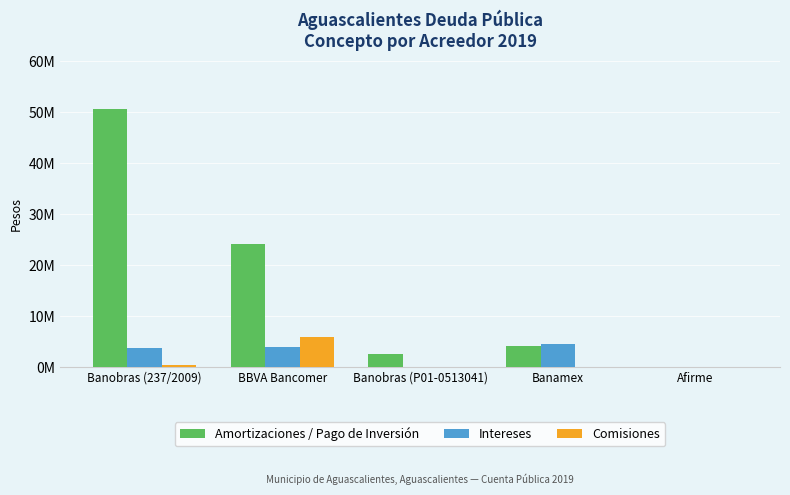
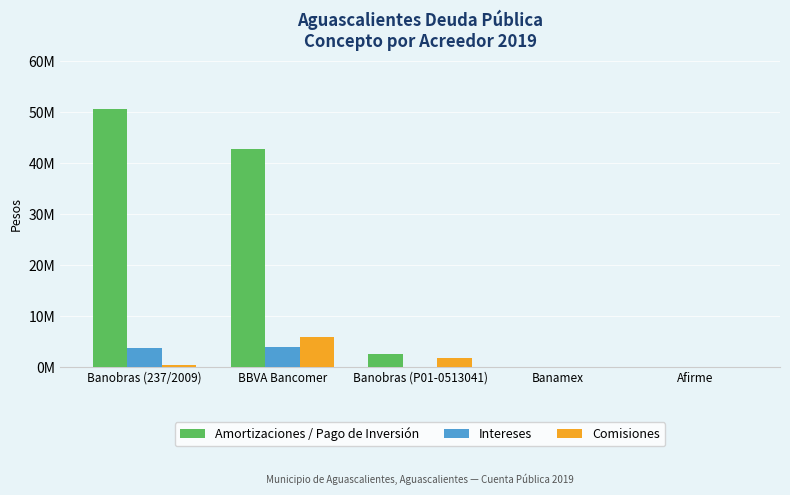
Amortizaciones / Pago de Inversión, BBVA Bancomer: 24000000 -> 43000000
Comisiones, Banobras (P01-0513041): 0 -> 2000000
Amortizaciones / Pago de Inversión, Banamex: 4000000 -> 0
Intereses, Banamex: 4000000 -> 0
